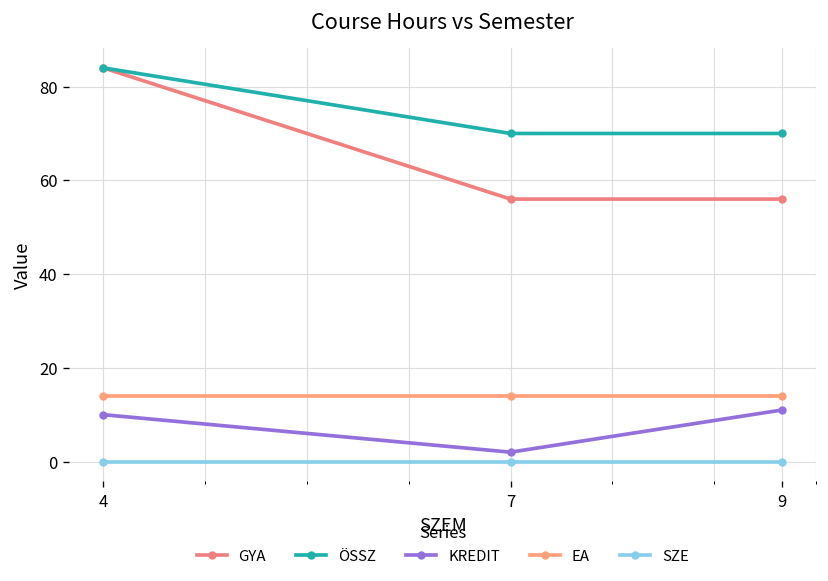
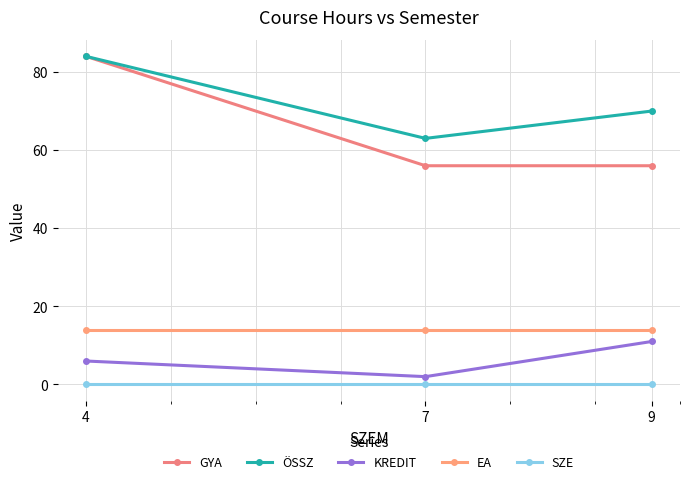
KREDIT, 4: 10 -> 6
ÖSSZ, 7: 70 -> 63
